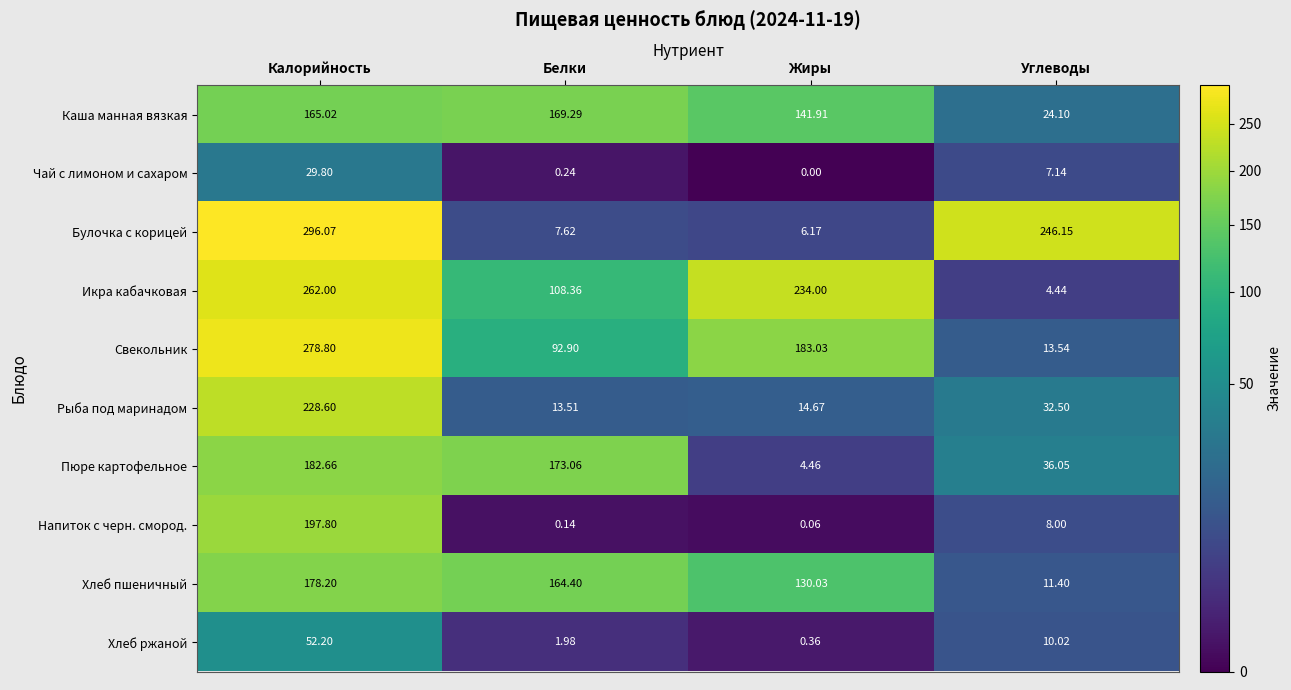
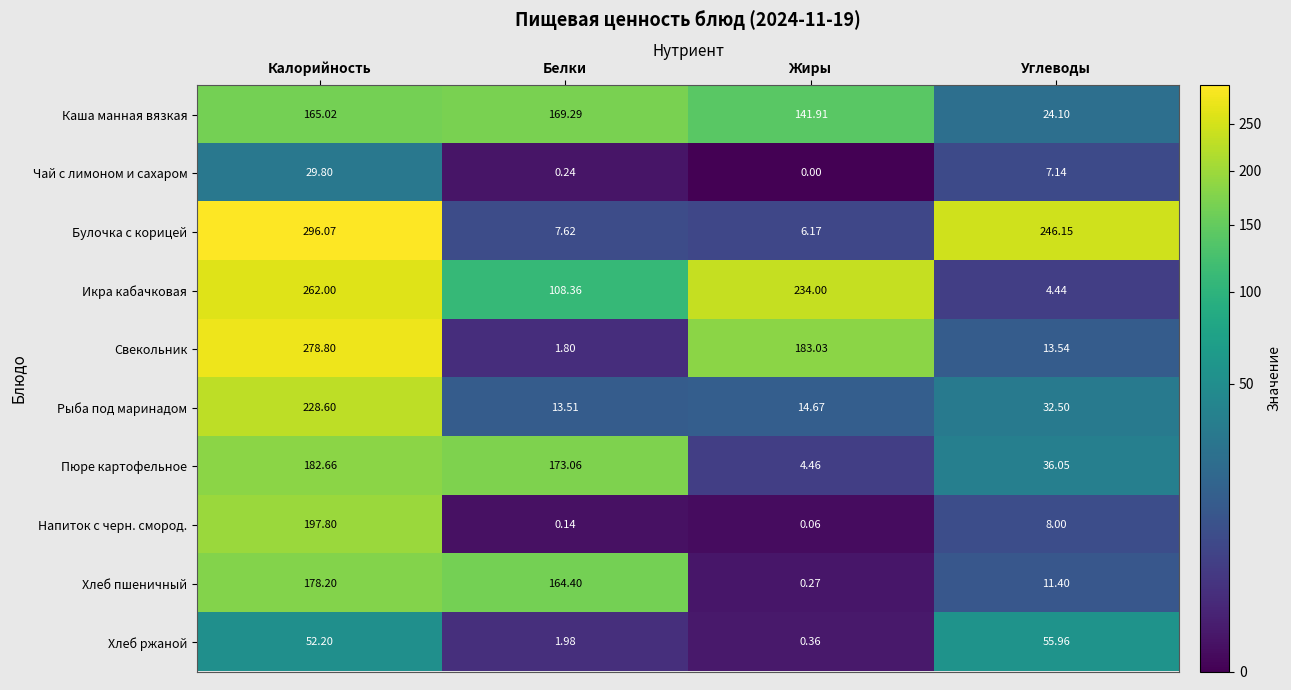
Свекольник, Белки: 92.90 -> 1.80
Хлеб пшеничный, Жиры: 130.03 -> 0.27
Хлеб ржаной, Углеводы: 10.02 -> 55.96
